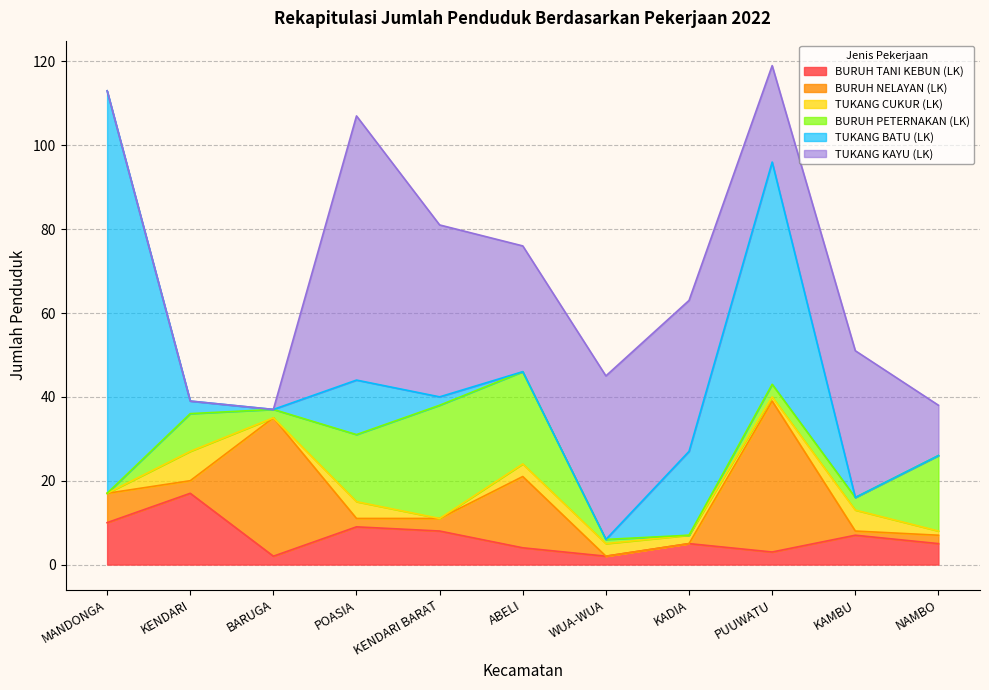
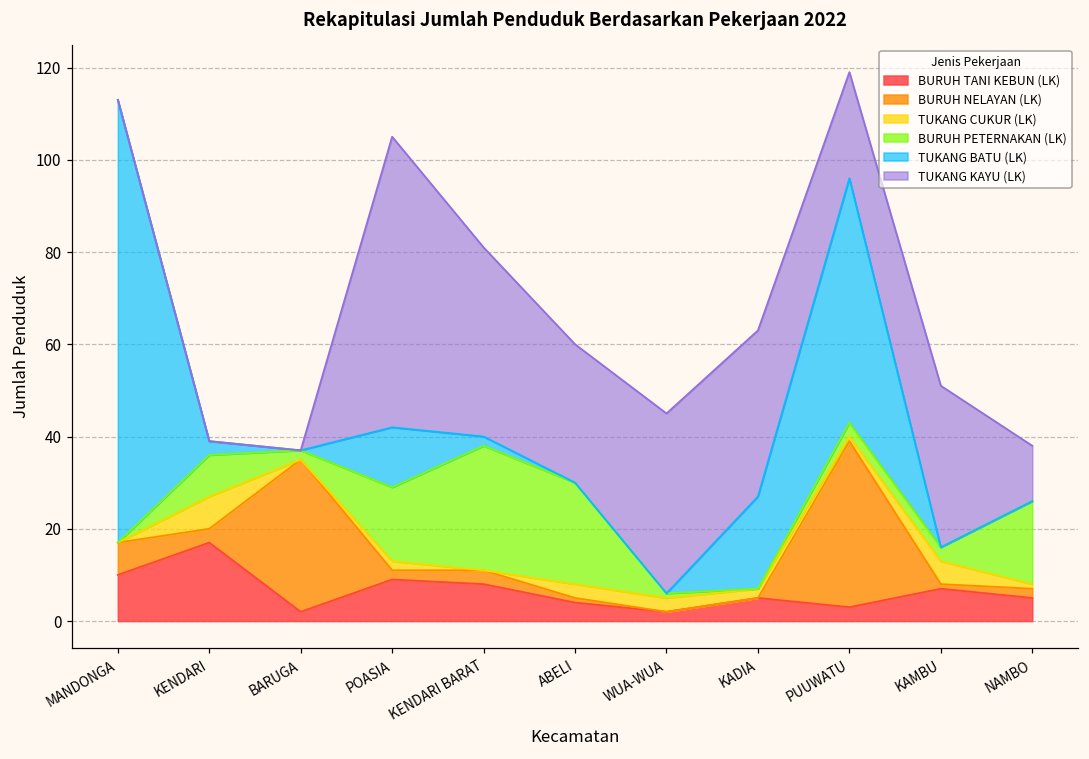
TUKANG CUKUR (LK), POASIA: 4 -> 2
BURUH NELAYAN (LK), ABELI: 17 -> 1
